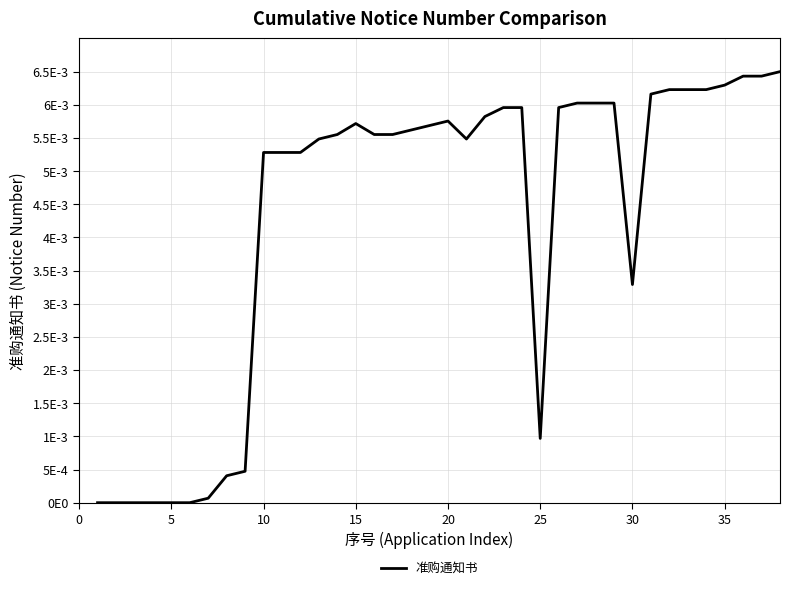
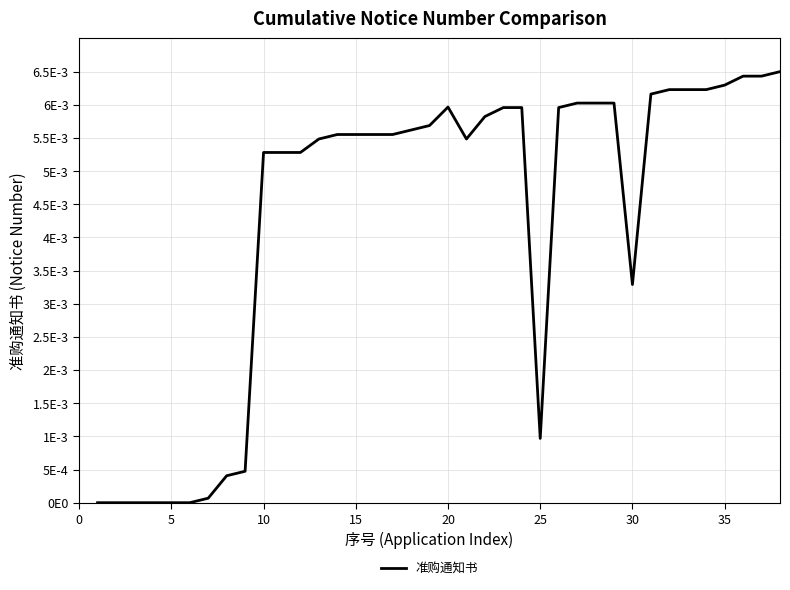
15: 0.0057 -> 0.0056
20: 0.0058 -> 0.0060
